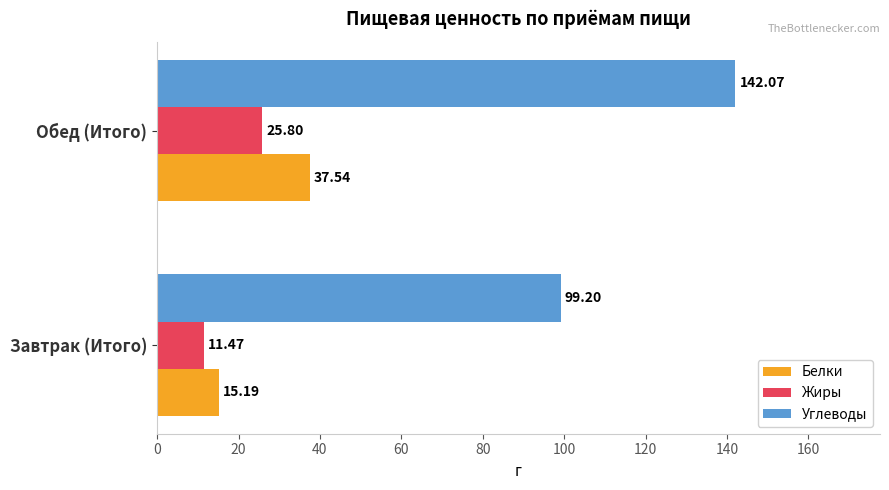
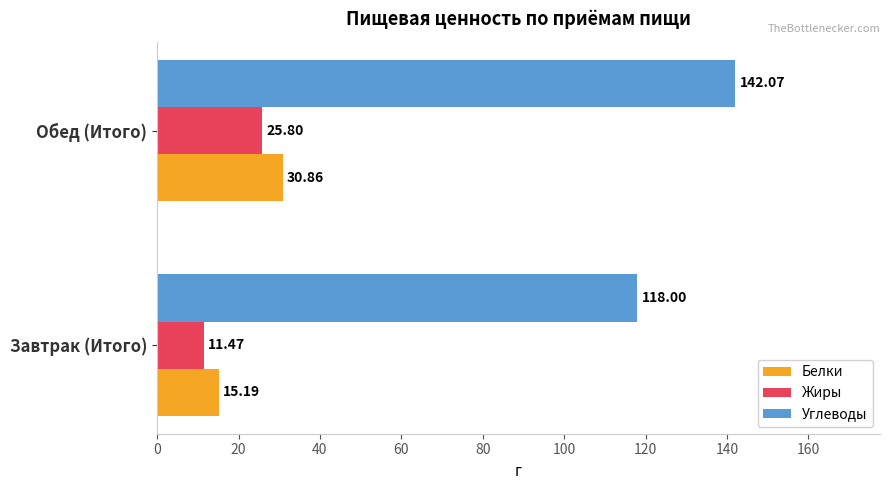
Белки, Обед (Итого): 37.54 -> 30.86
Углеводы, Завтрак (Итого): 99.20 -> 118.00
